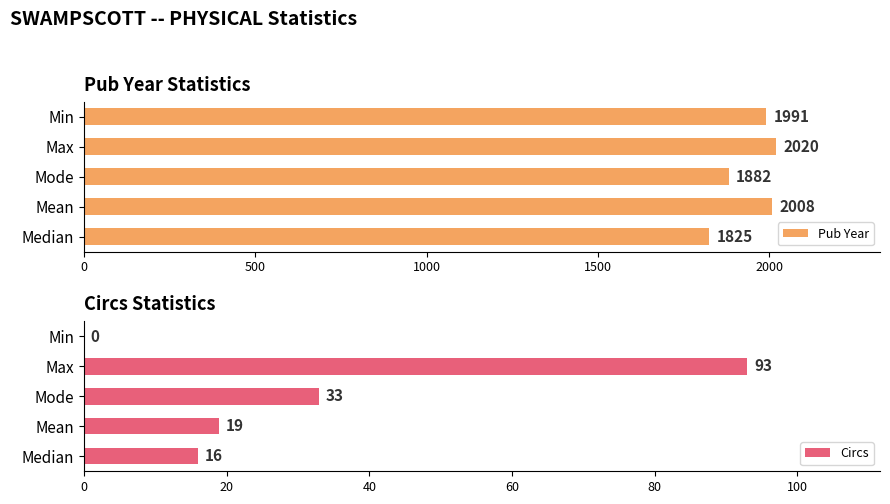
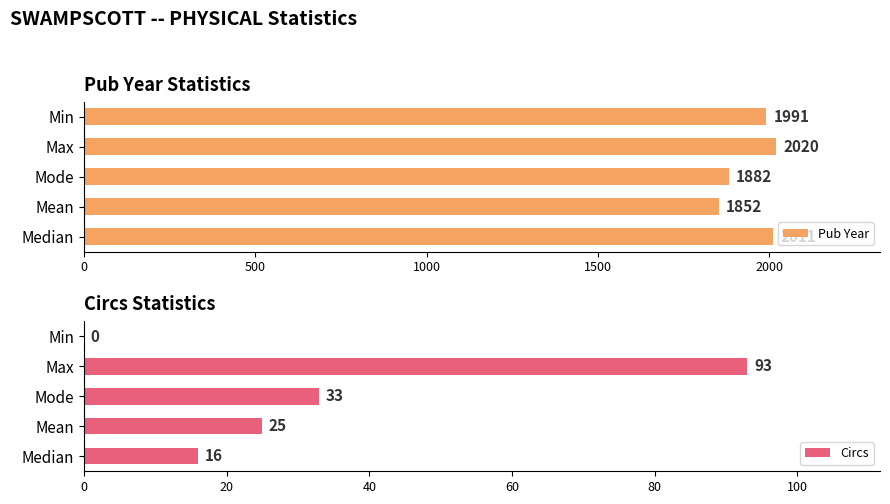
Pub Year Statistics, Mean: 2008 -> 1852
Pub Year Statistics, Median: 1825 -> 2011
Circs Statistics, Mean: 19 -> 25
